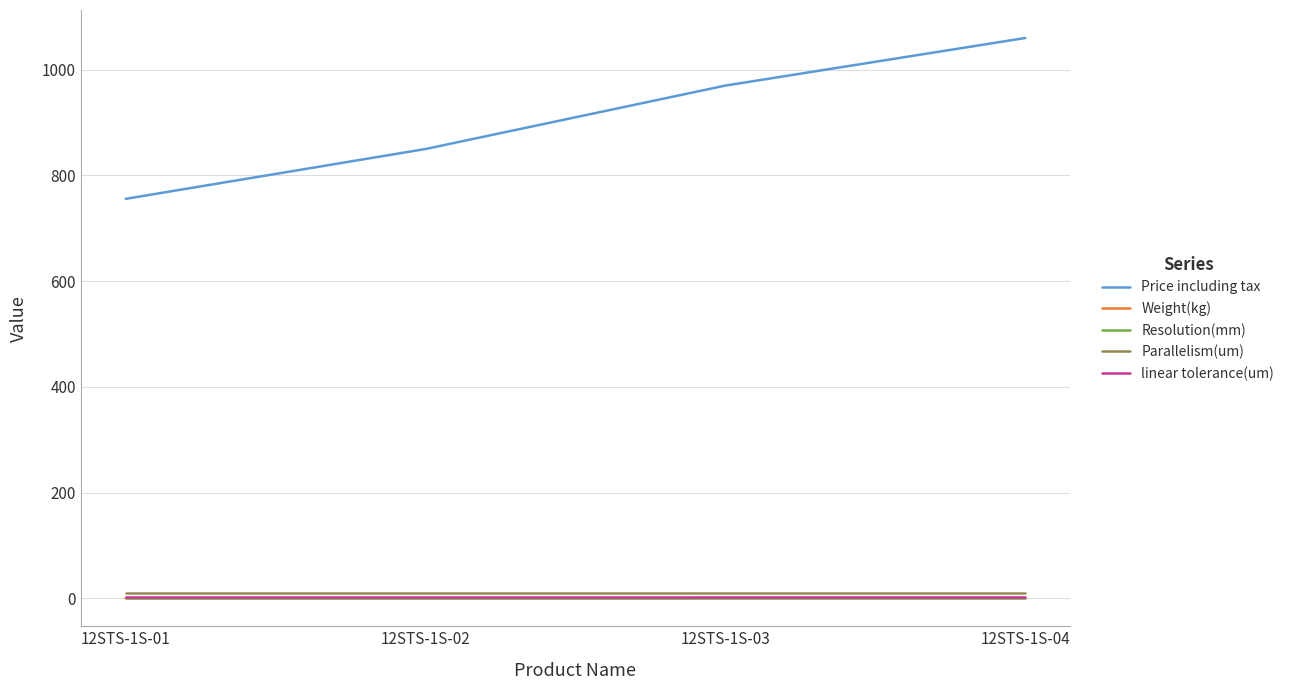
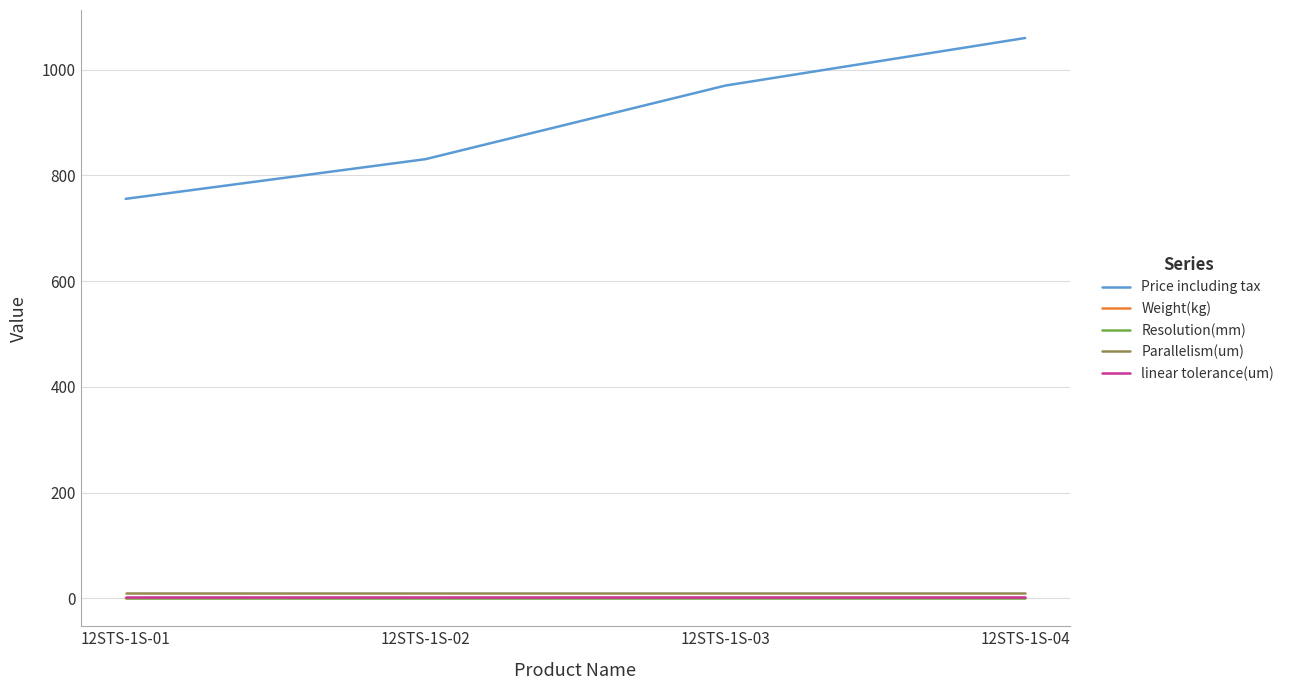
Price including tax, 12STS-1S-02: 850 -> 830
